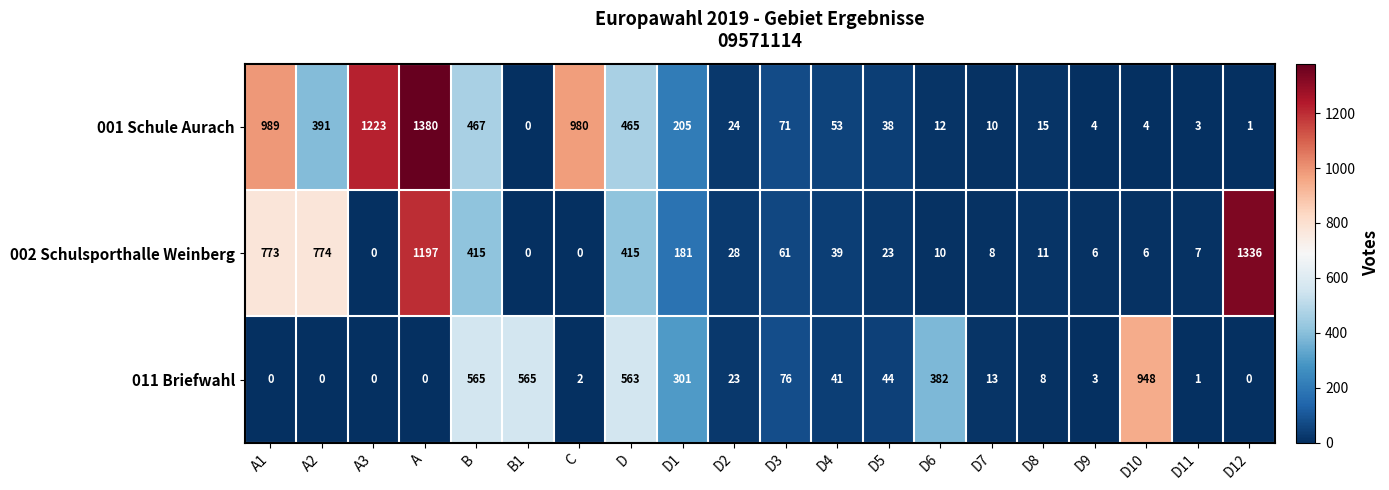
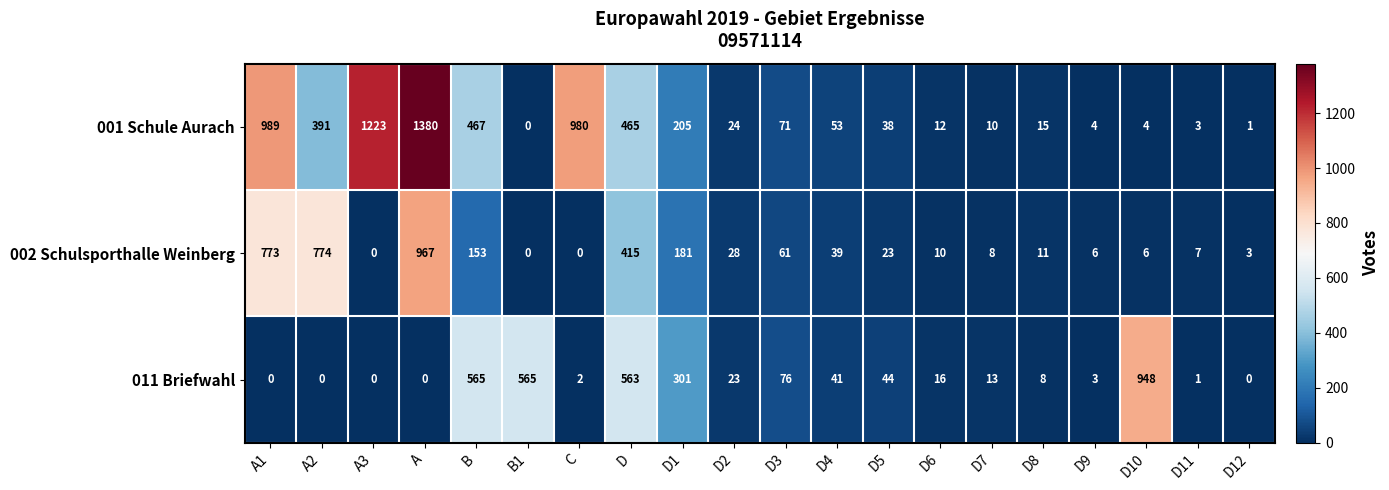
002 Schulsporthalle Weinberg, A: 1197 -> 967
002 Schulsporthalle Weinberg, B: 415 -> 153
002 Schulsporthalle Weinberg, D12: 1336 -> 3
011 Briefwahl, D6: 382 -> 16
